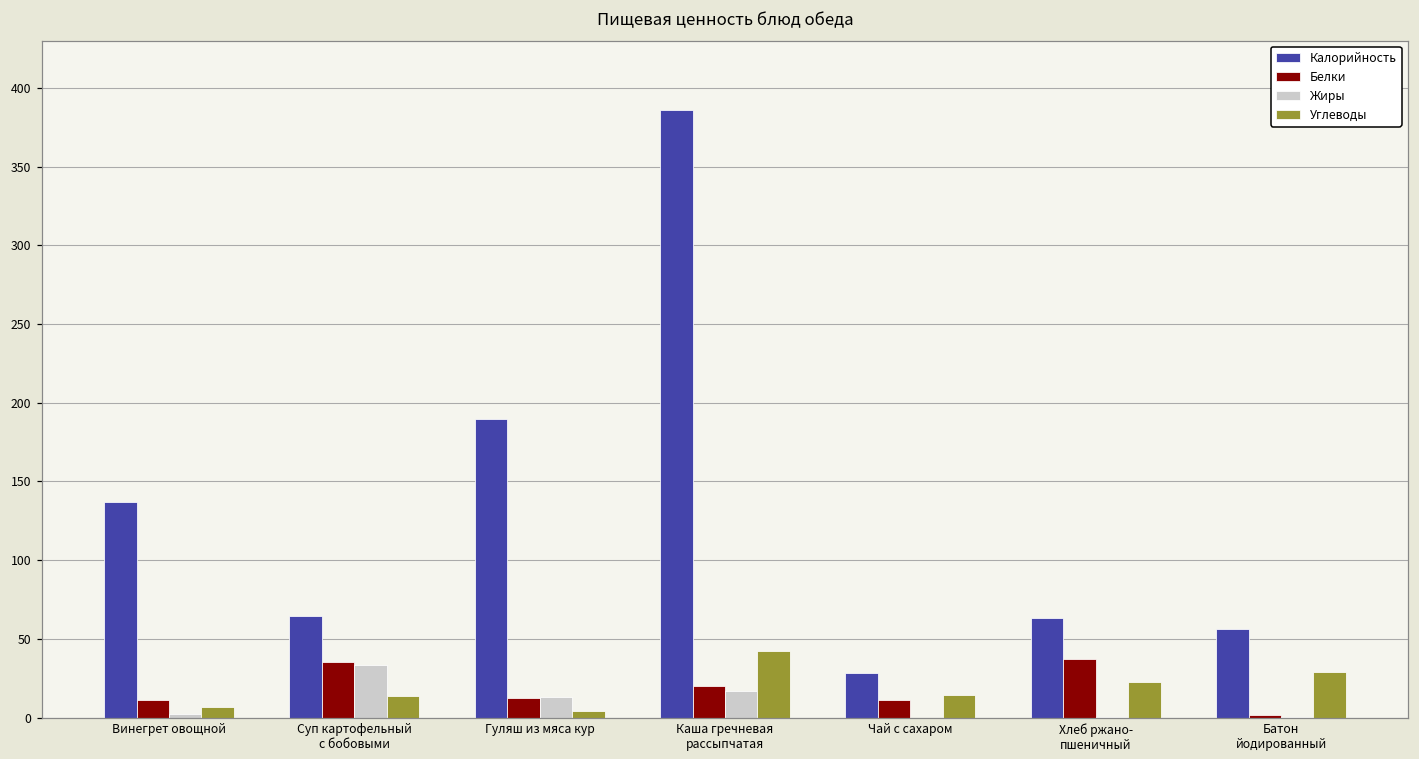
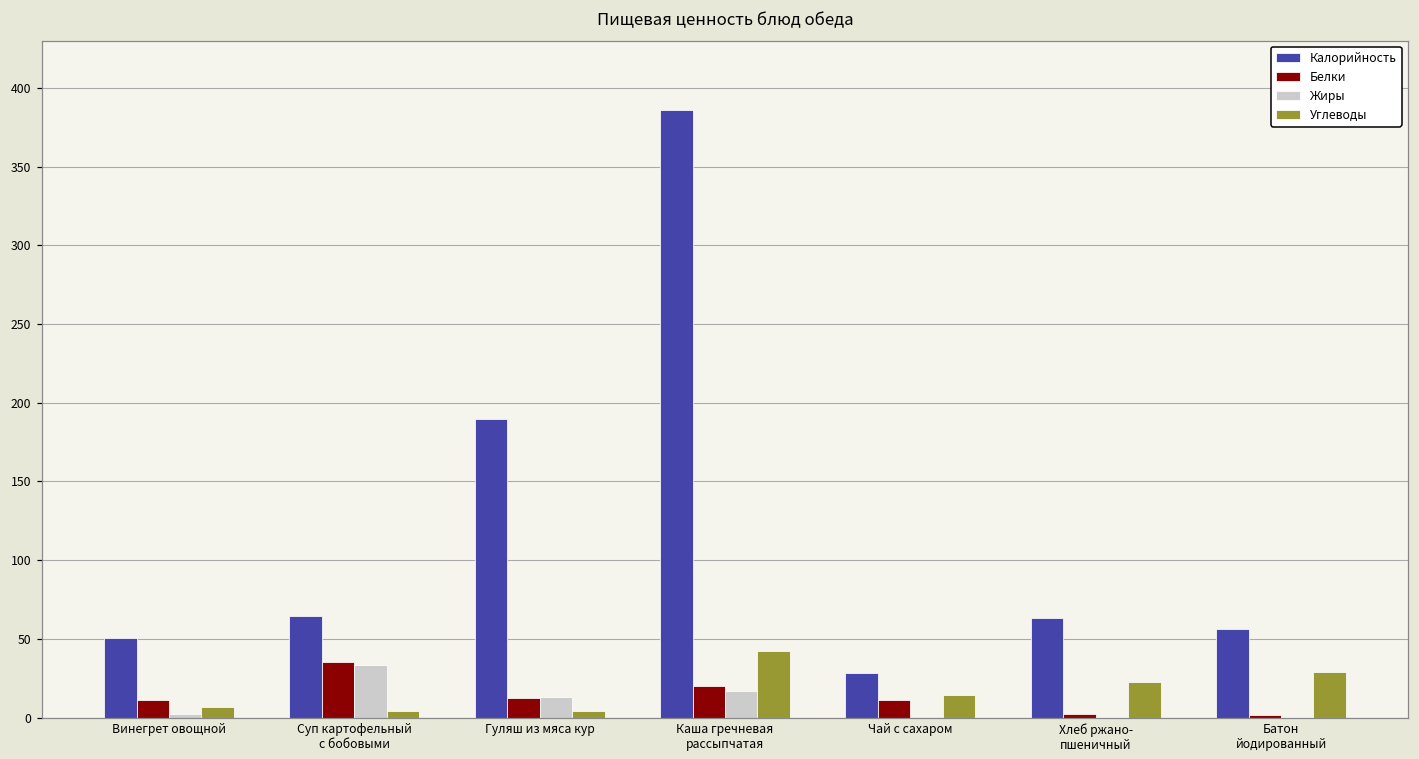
Калорийность, Винегрет овощной: 137 -> 50
Углеводы, Суп картофельный с бобовыми: 14 -> 4
Белки, Хлеб ржано- пшеничный: 37 -> 2
